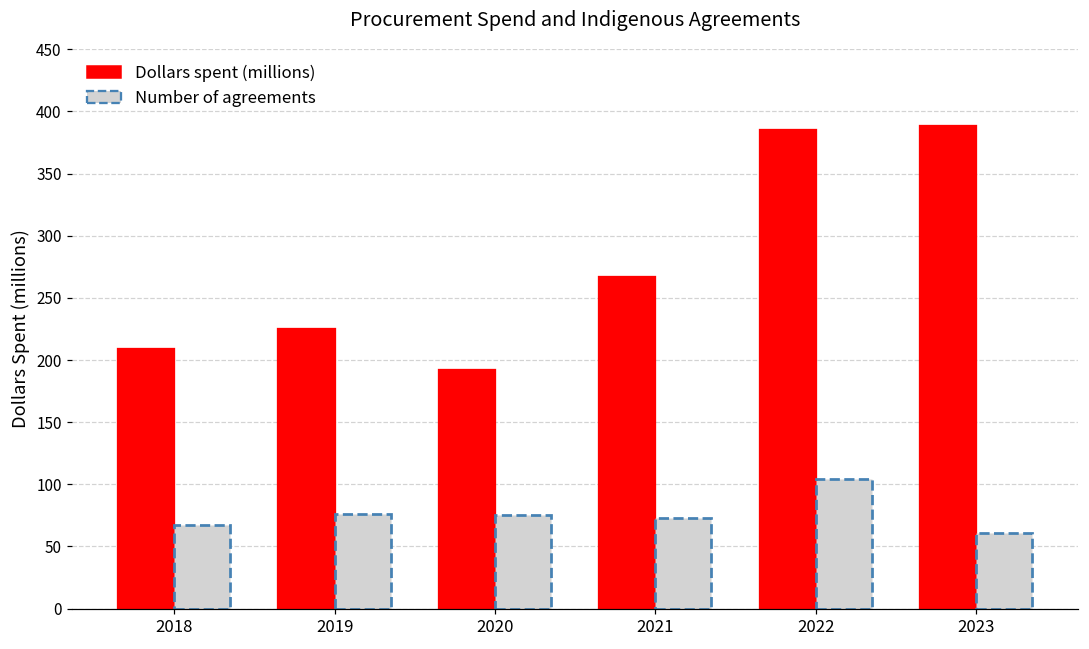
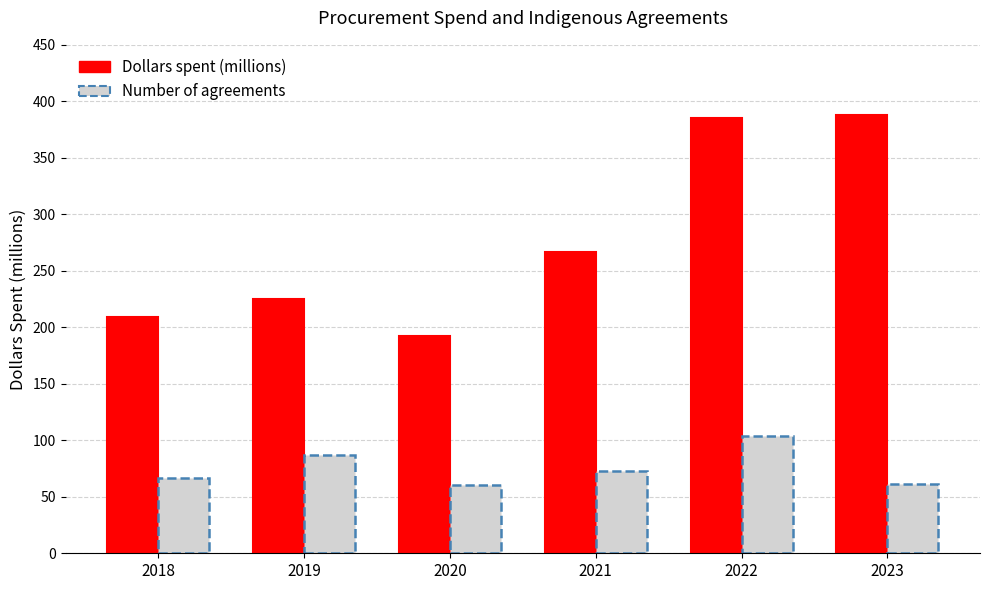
Number of agreements, 2019: 76 -> 87
Number of agreements, 2020: 75 -> 60
